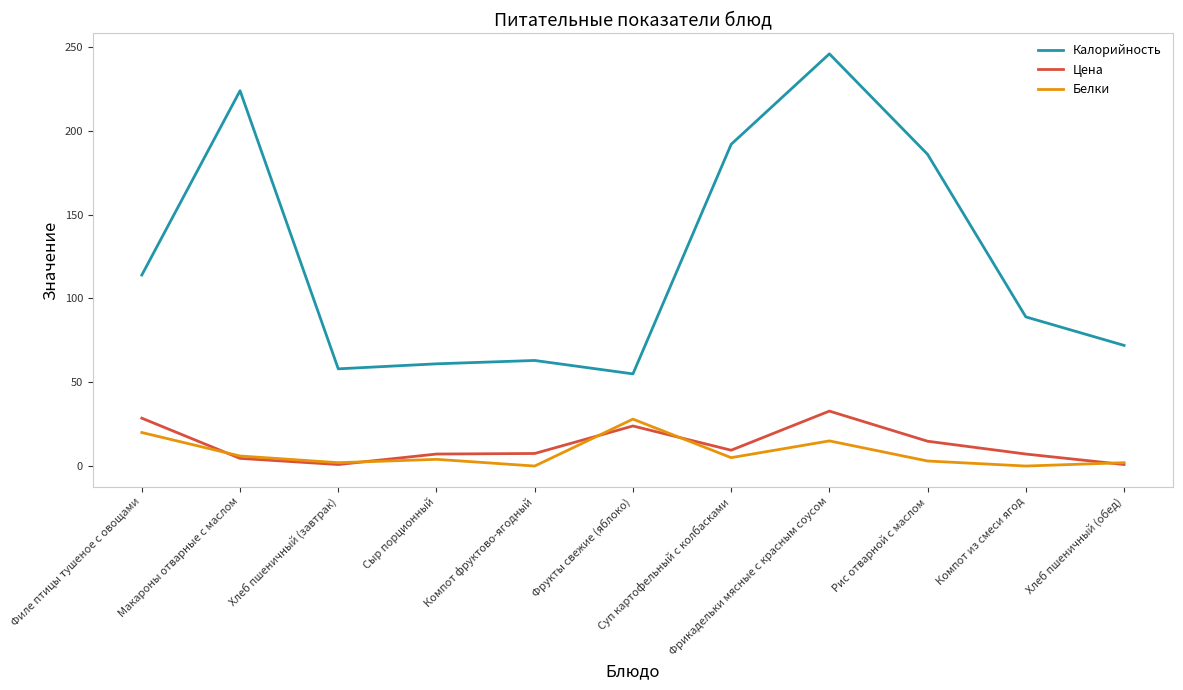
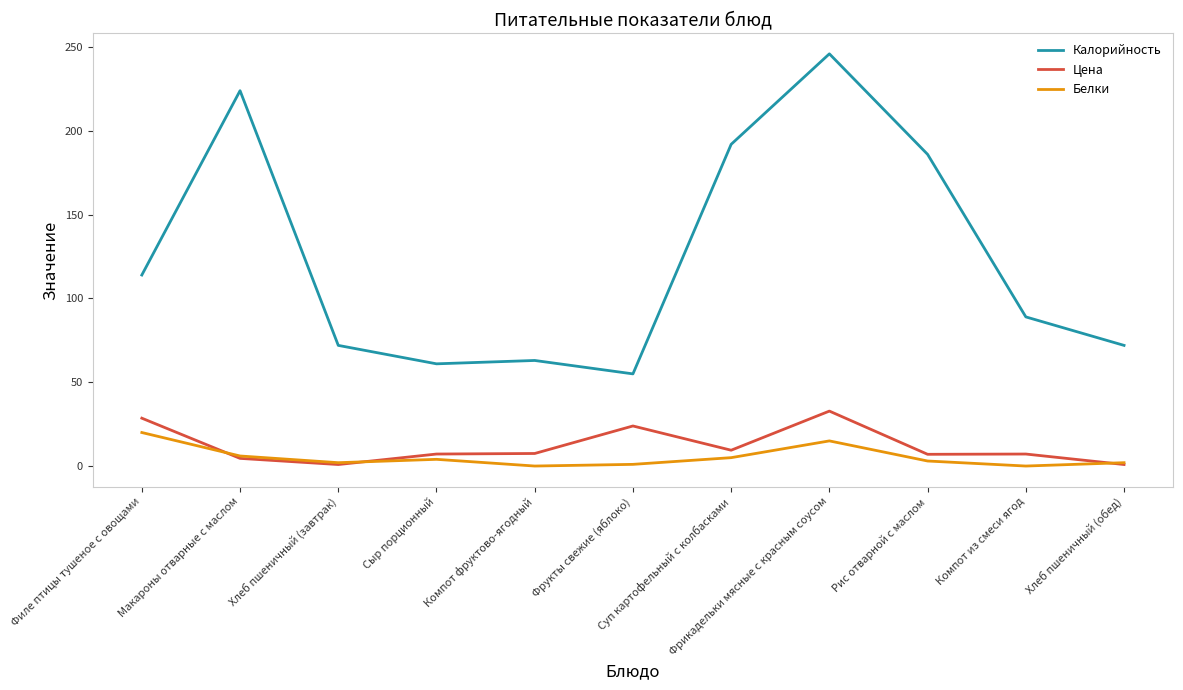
Калорийность, Хлеб пшеничный (завтрак): 58 -> 72
Белки, Фрукты свежие (яблоко): 28 -> 1
Цена, Рис отварной с маслом: 15 -> 7
